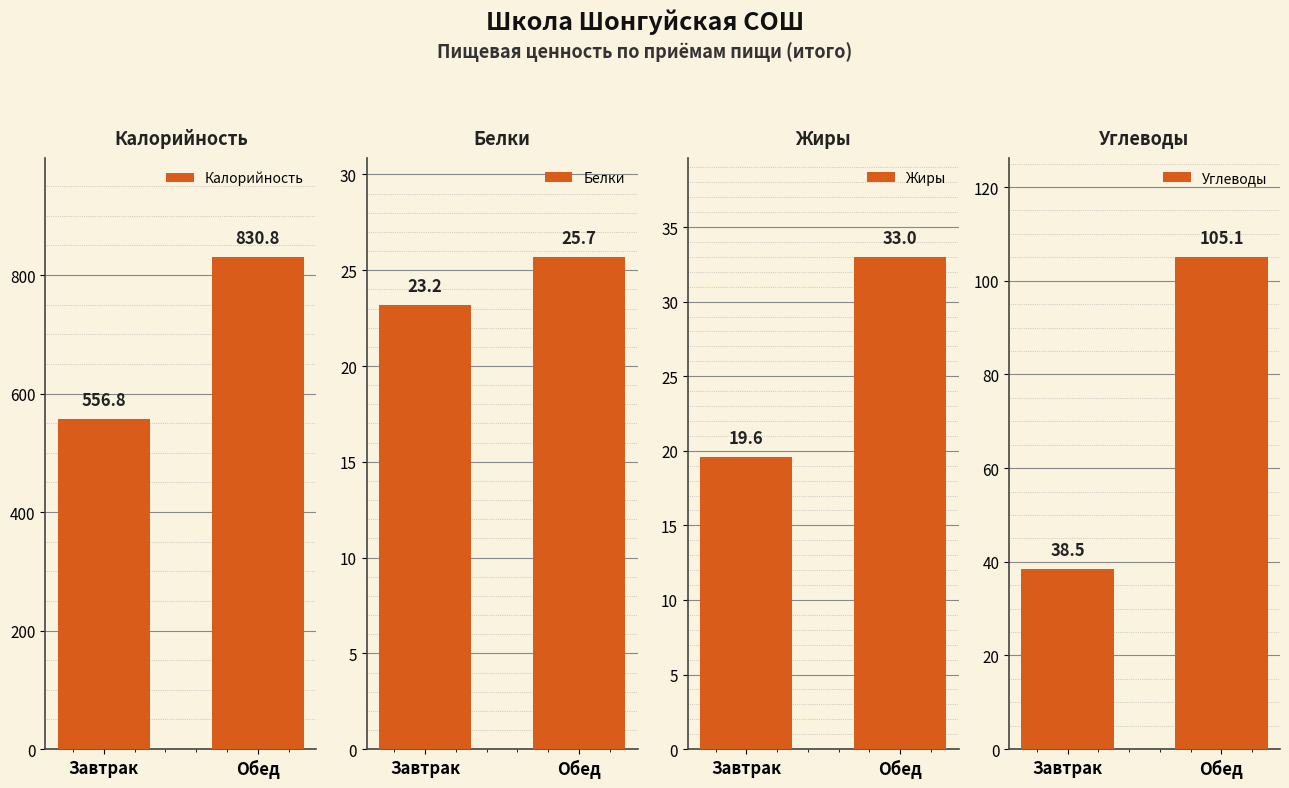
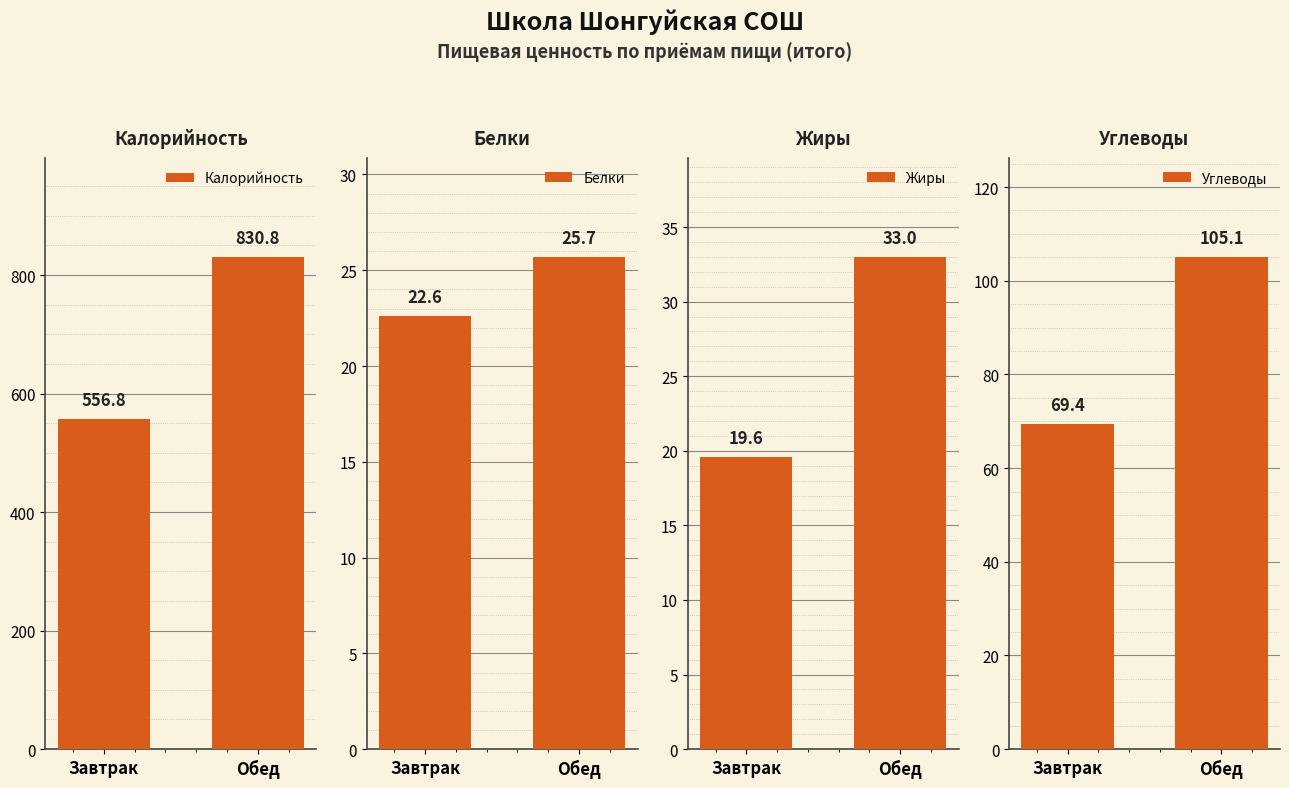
Белки, Завтрак: 23.2 -> 22.6
Углеводы, Завтрак: 38.5 -> 69.4
